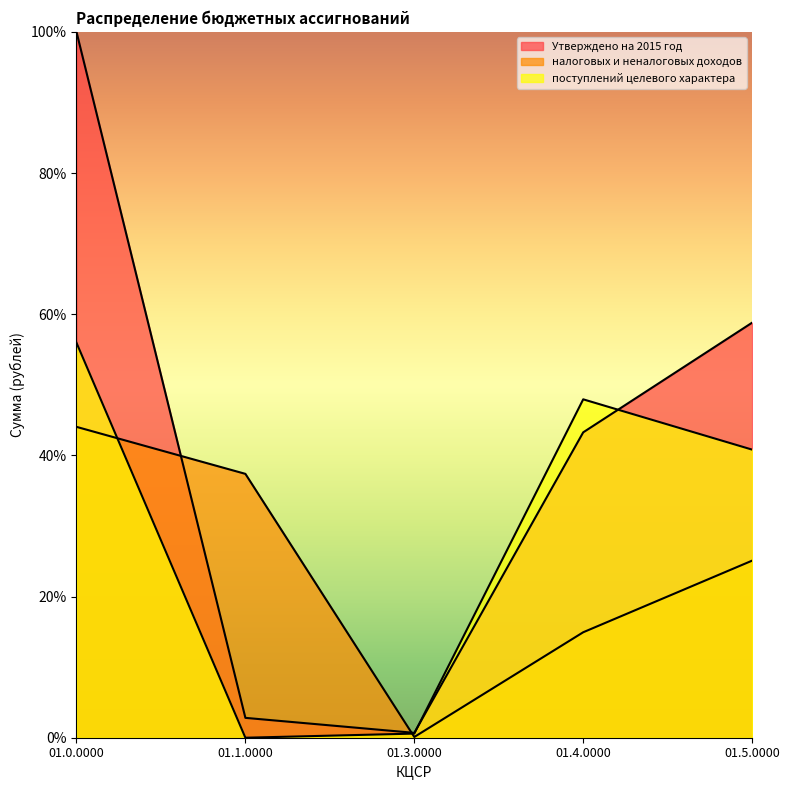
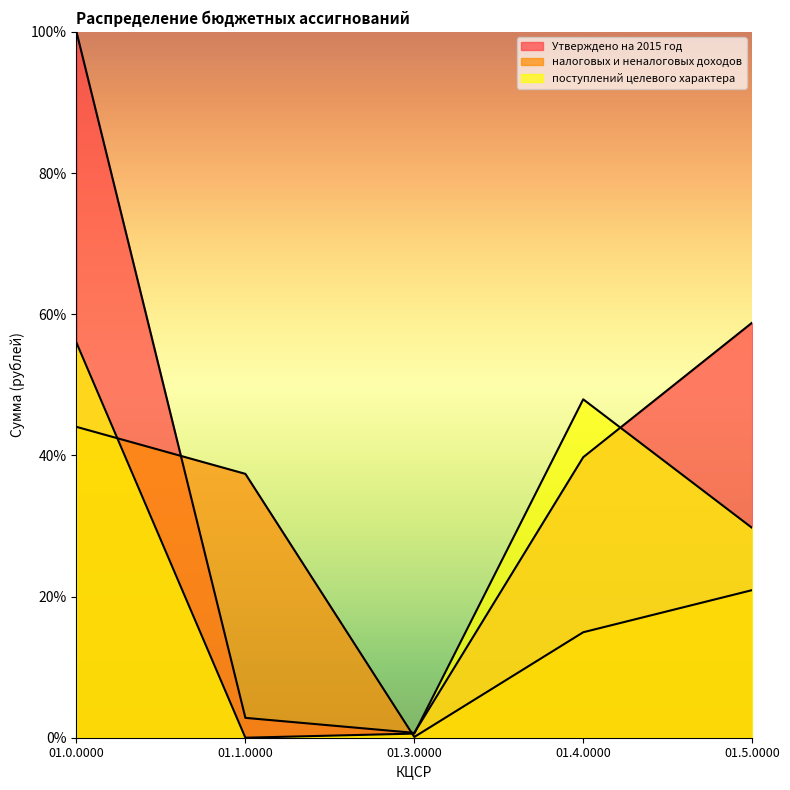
Утверждено на 2015 год, 01.4.0000: 43% -> 40%
налоговых и неналоговых доходов, 01.5.0000: 25% -> 21%
поступлений целевого характера, 01.5.0000: 41% -> 30%
